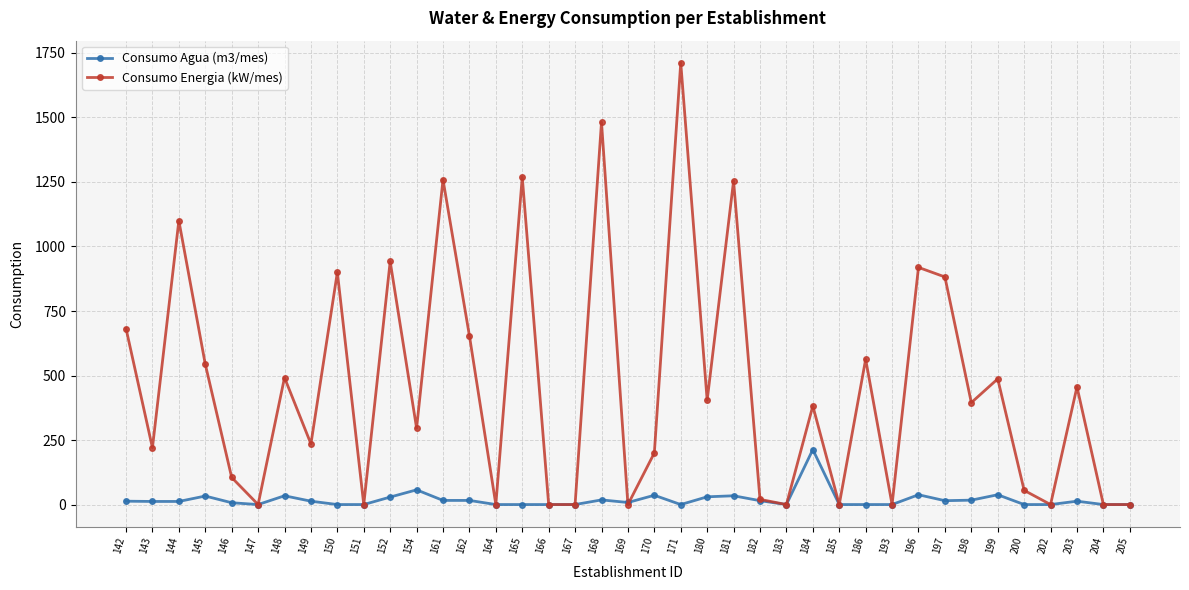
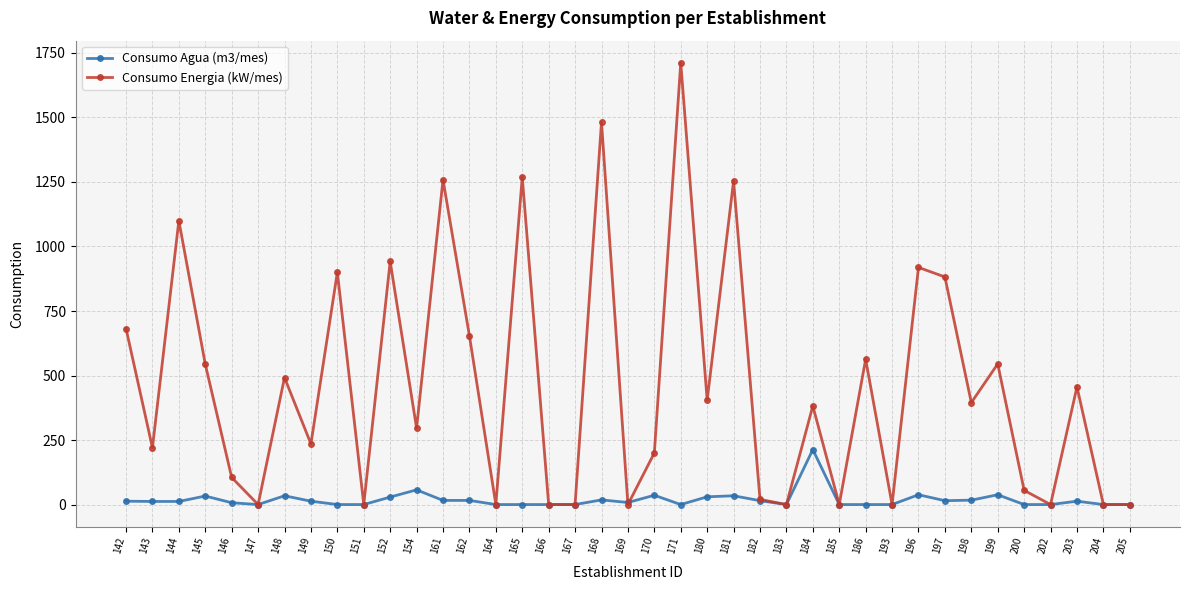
Consumo Energia (kW/mes), 199: 490 -> 550
